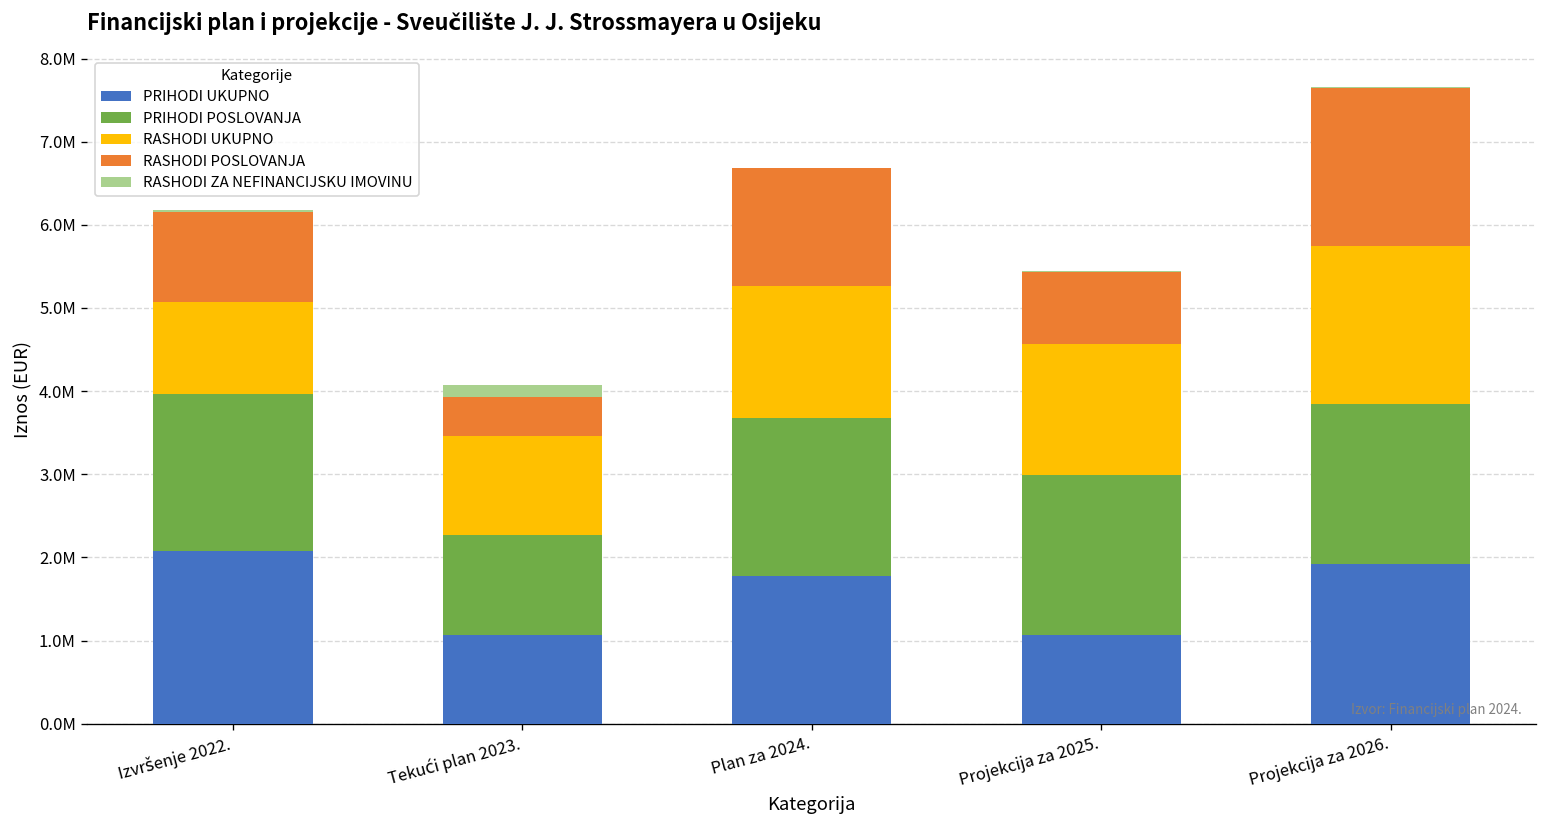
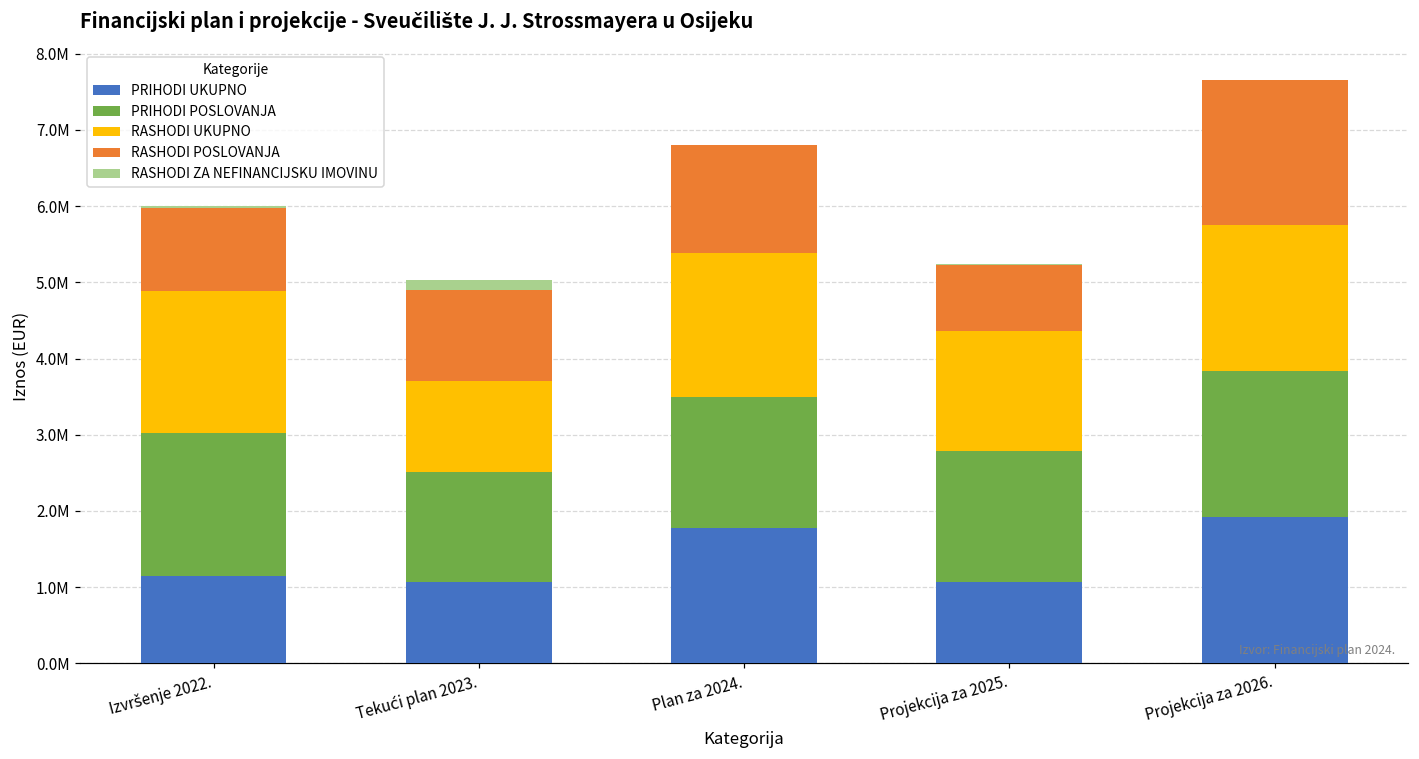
PRIHODI UKUPNO, Izvršenje 2022.: 2100000 -> 1100000
RASHODI UKUPNO, Izvršenje 2022.: 1100000 -> 1900000
PRIHODI POSLOVANJA, Tekući plan 2023.: 1200000 -> 1400000
RASHODI POSLOVANJA, Tekući plan 2023.: 500000 -> 1200000
PRIHODI POSLOVANJA, Plan za 2024.: 1900000 -> 1700000
RASHODI UKUPNO, Plan za 2024.: 1600000 -> 1900000
PRIHODI POSLOVANJA, Projekcija za 2025.: 1900000 -> 1700000
